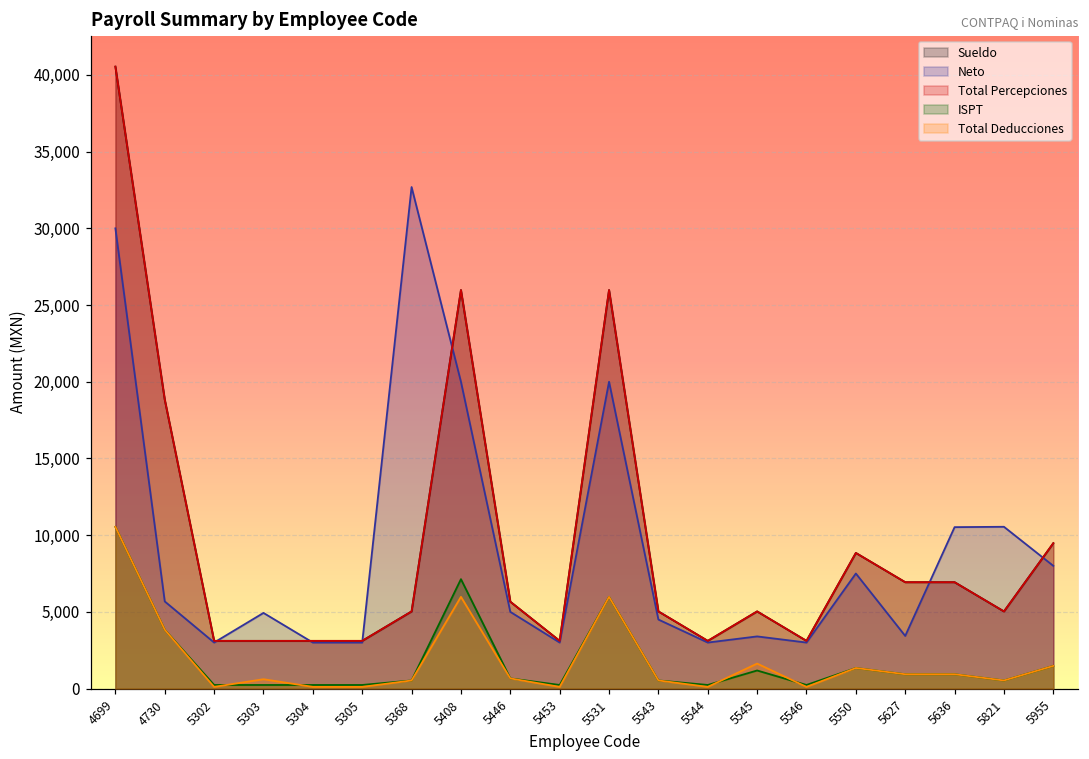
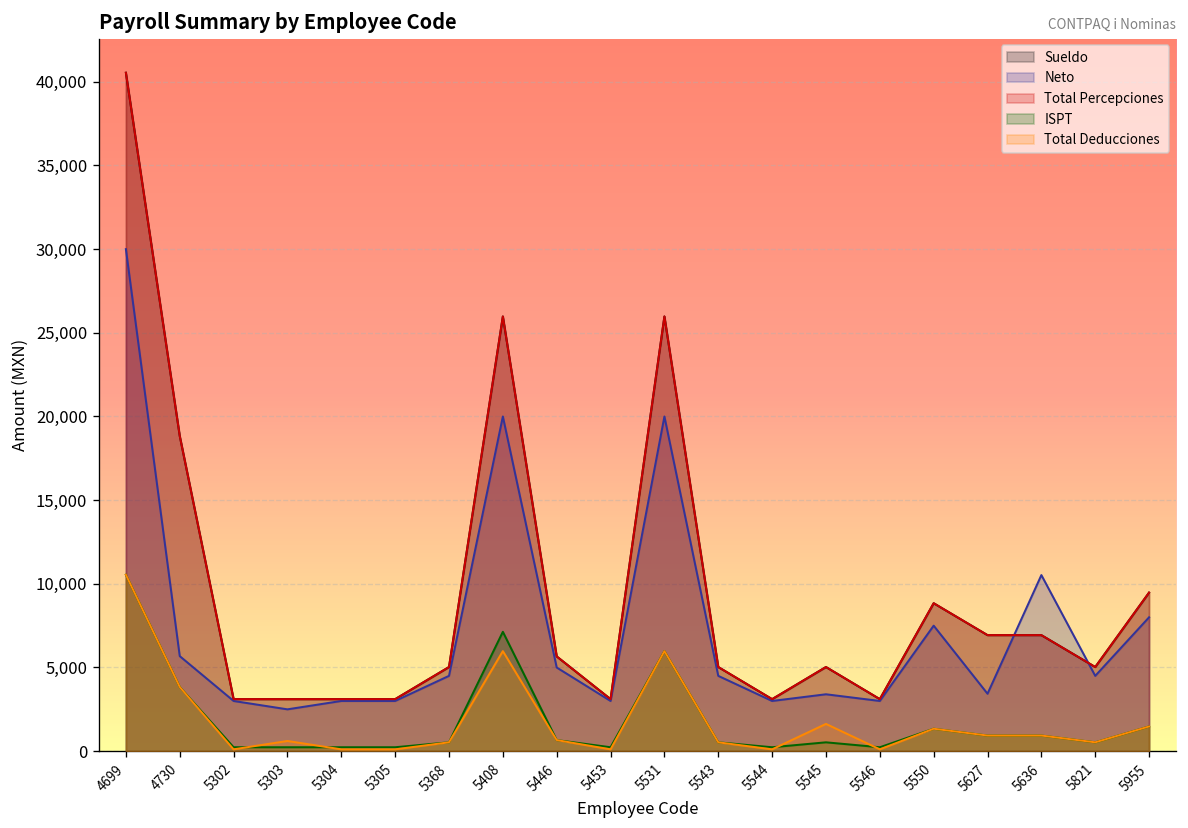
Neto, 5303: 4,900 -> 2,500
Neto, 5368: 32,700 -> 4,500
ISPT, 5545: 1,200 -> 500
Neto, 5821: 10,500 -> 4,500
